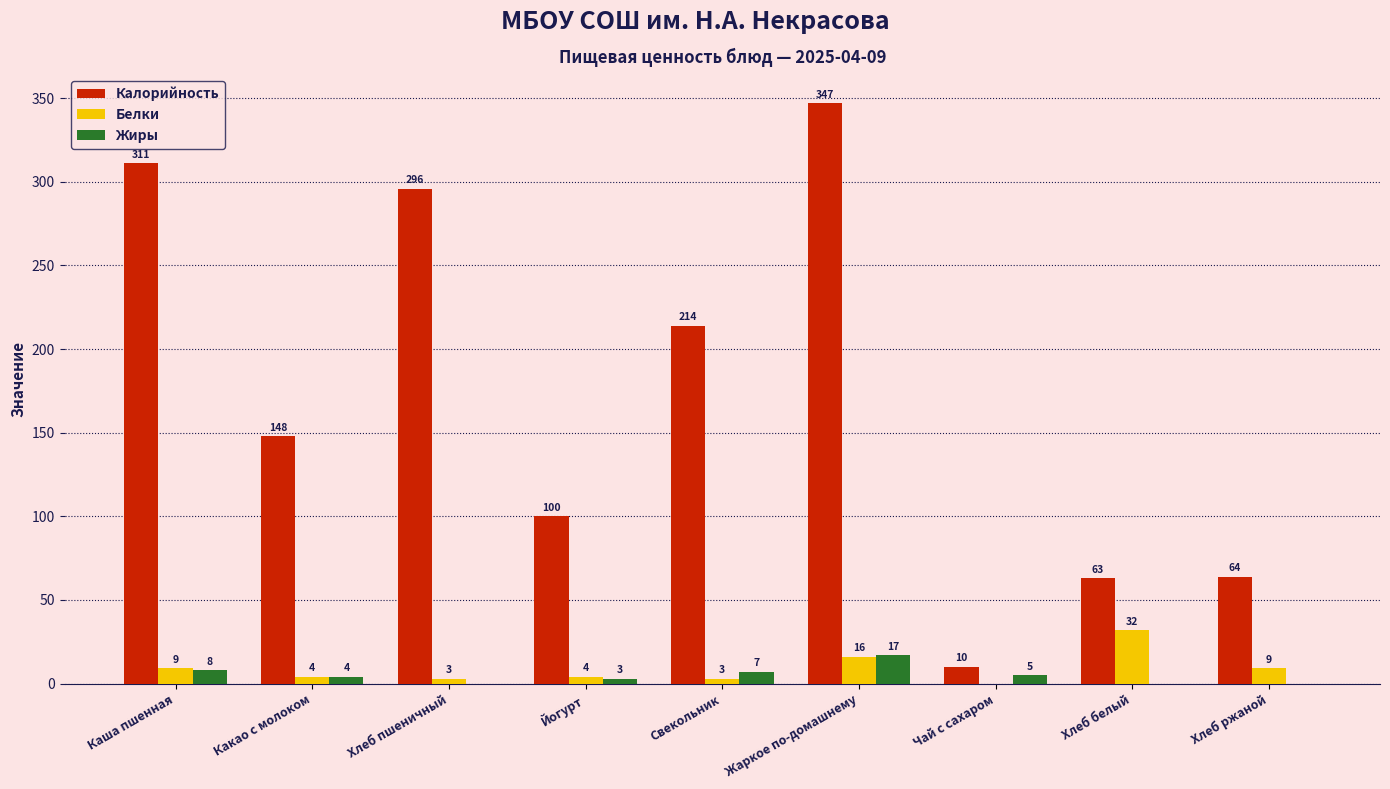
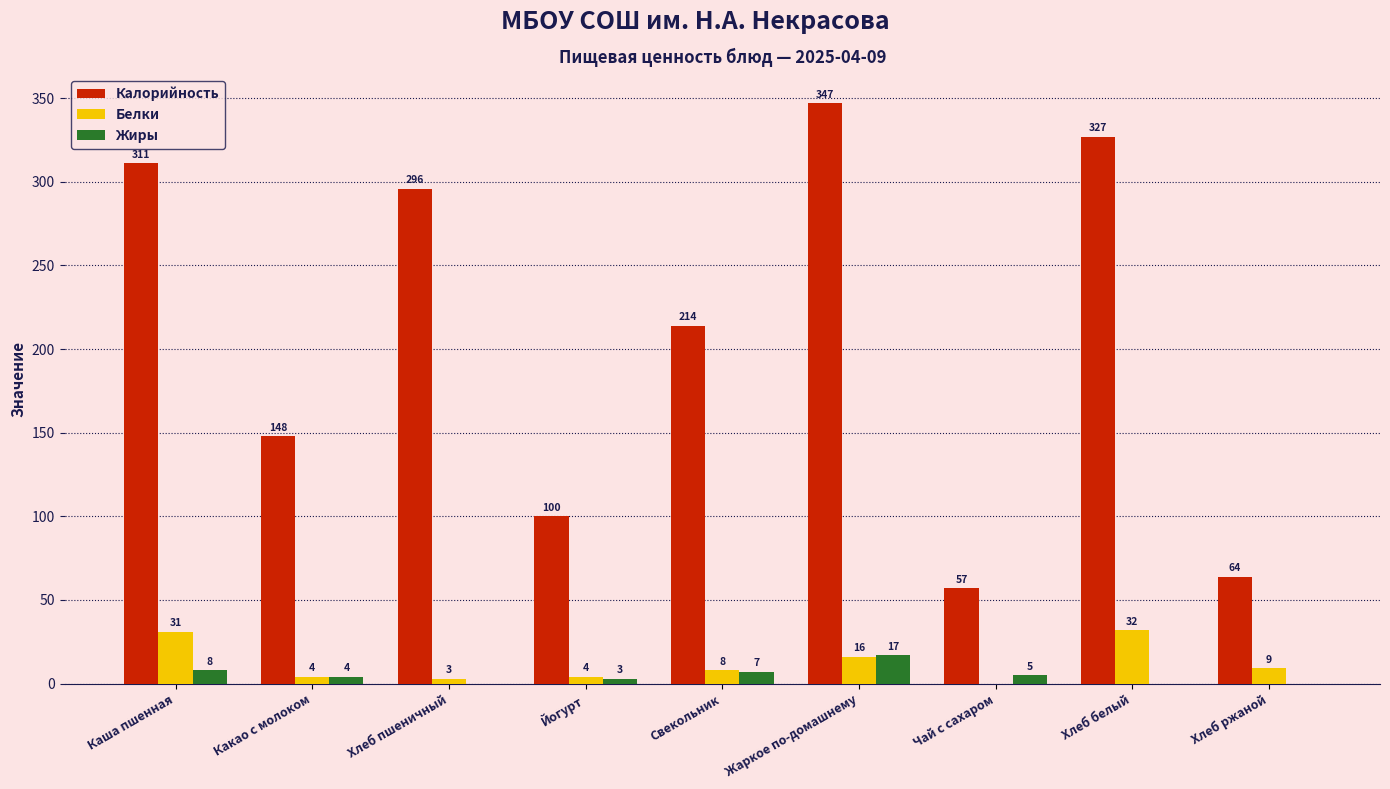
Белки, Каша пшенная: 9 -> 31
Белки, Свекольник: 3 -> 8
Калорийность, Чай с сахаром: 10 -> 57
Калорийность, Хлеб белый: 63 -> 327
